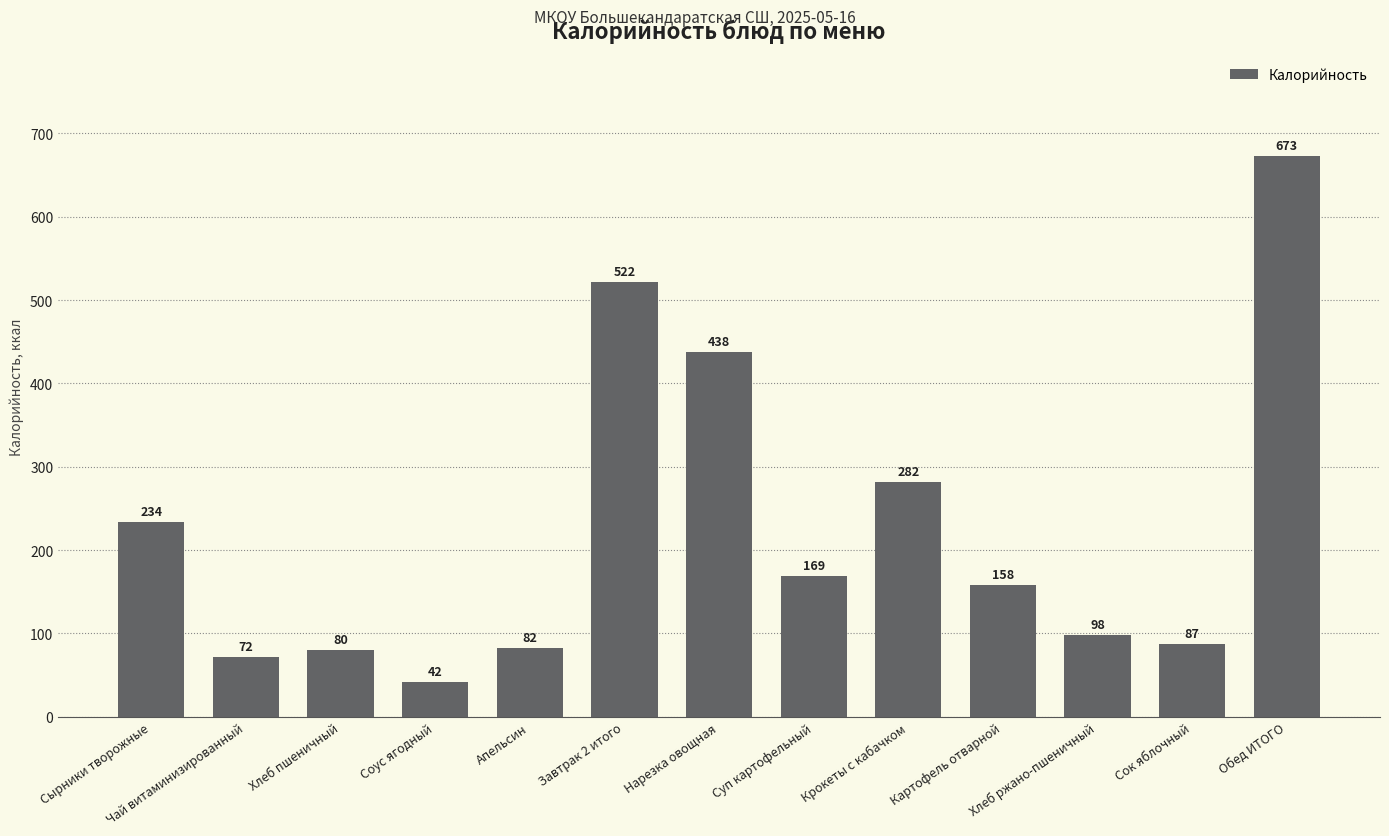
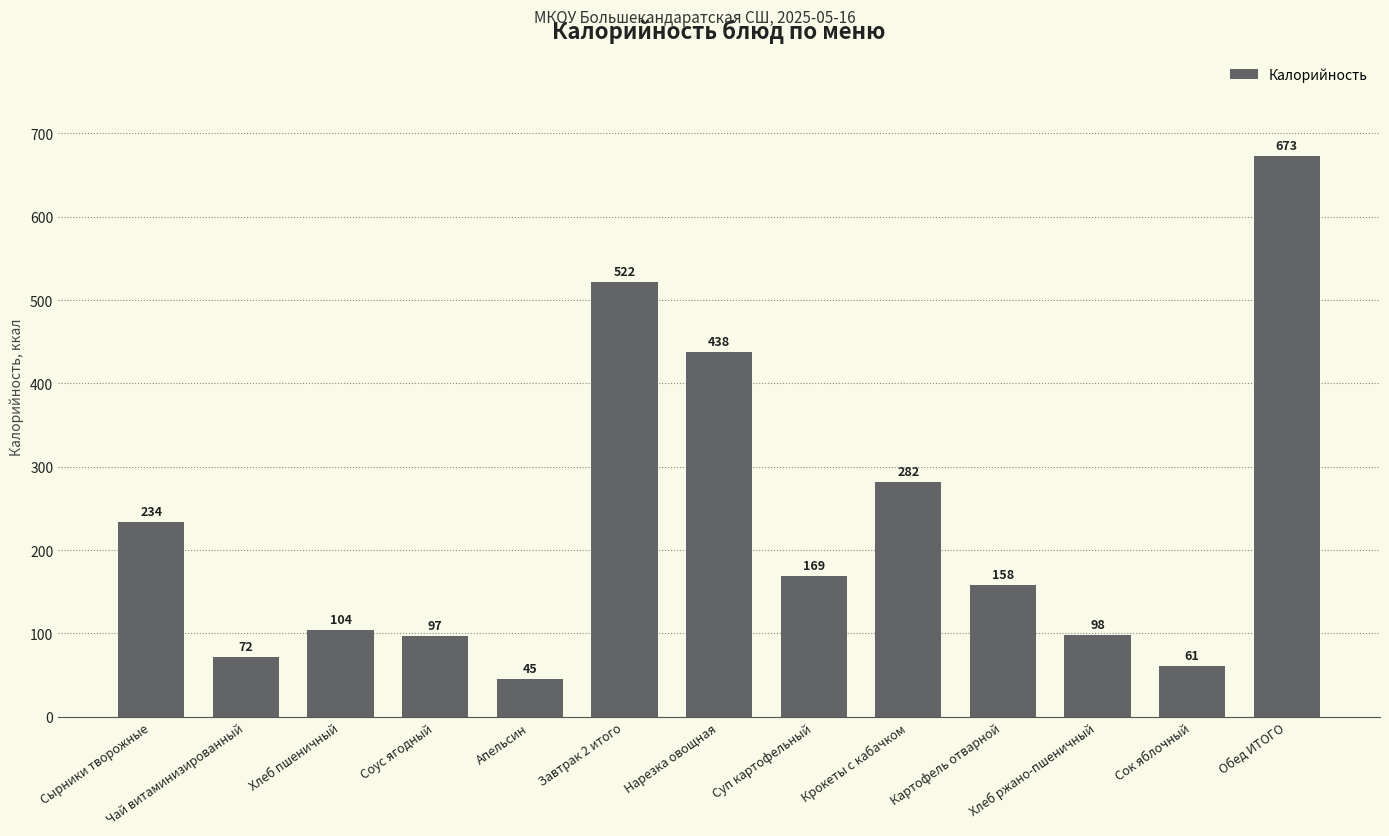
Хлеб пшеничный: 80 -> 104
Соус ягодный: 42 -> 97
Апельсин: 82 -> 45
Сок яблочный: 87 -> 61
